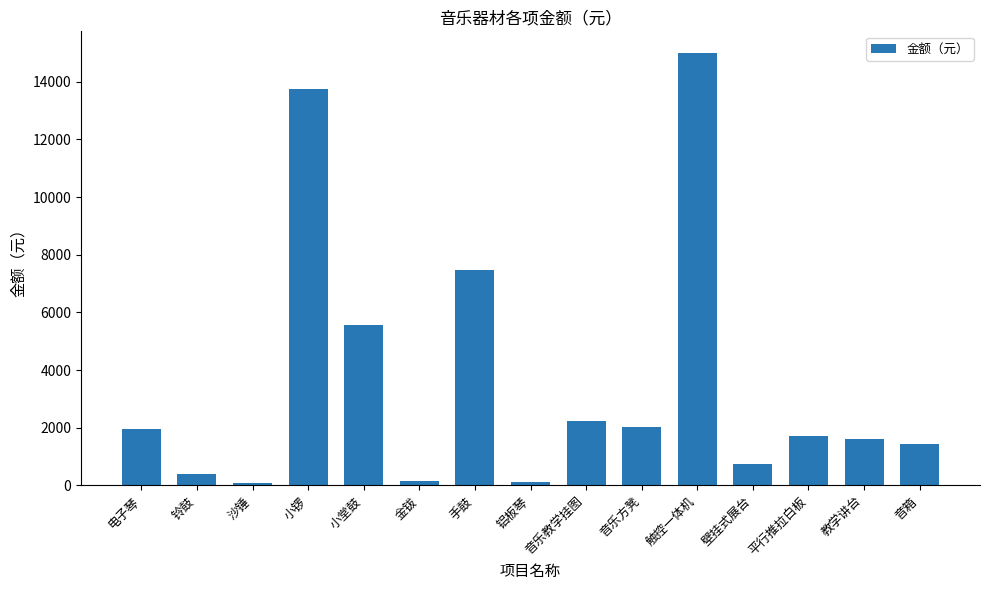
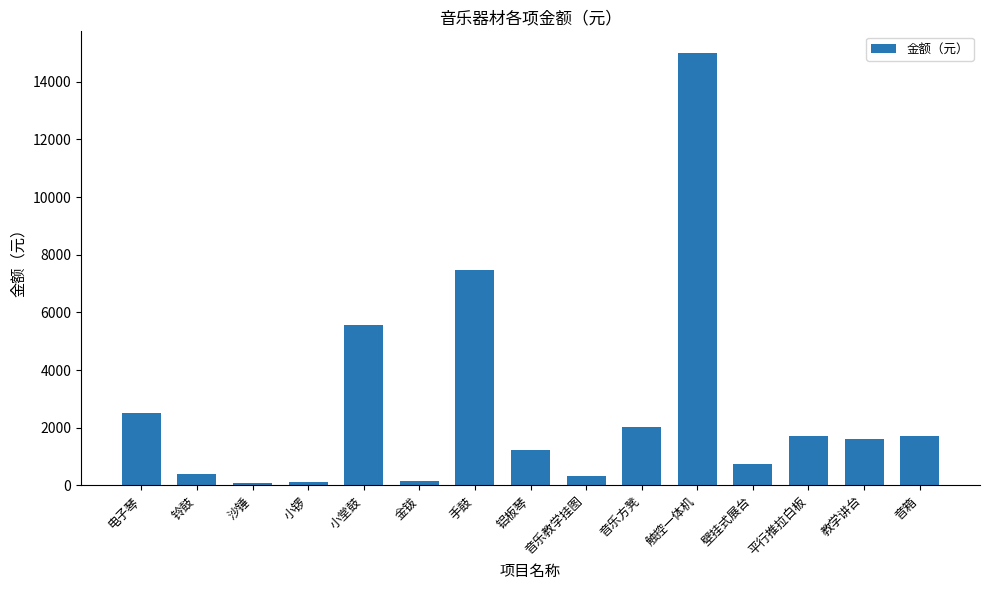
电子琴: 2000 -> 2500
小锣: 13800 -> 100
铝板琴: 100 -> 1200
音乐教学挂图: 2300 -> 300
音箱: 1400 -> 1700
